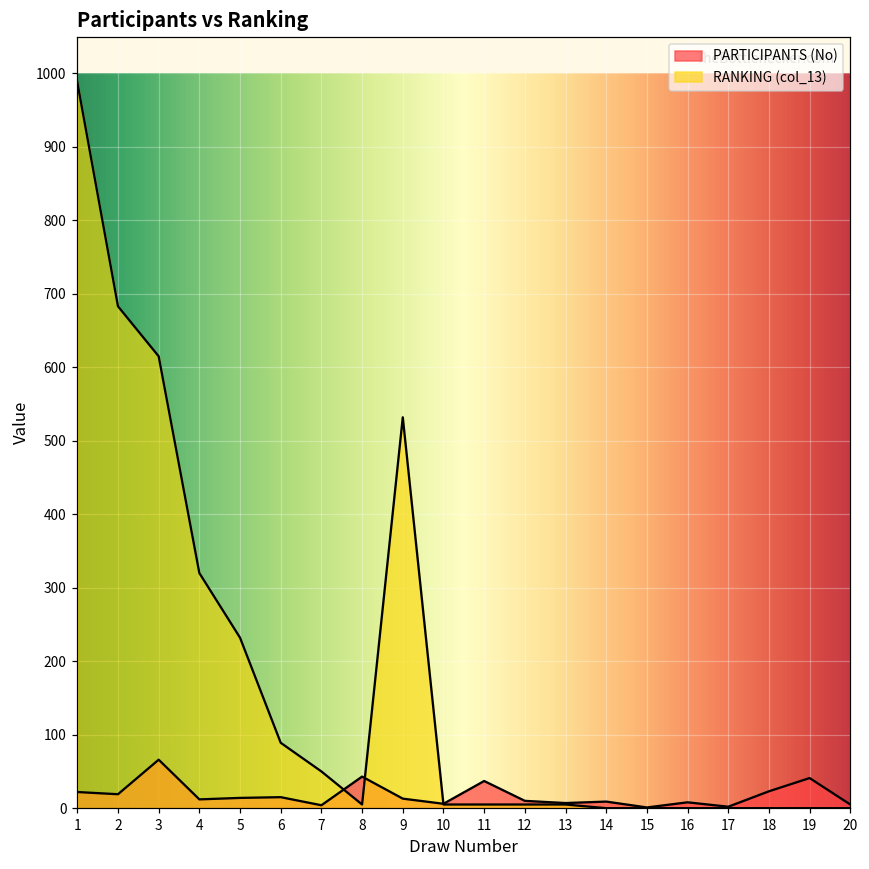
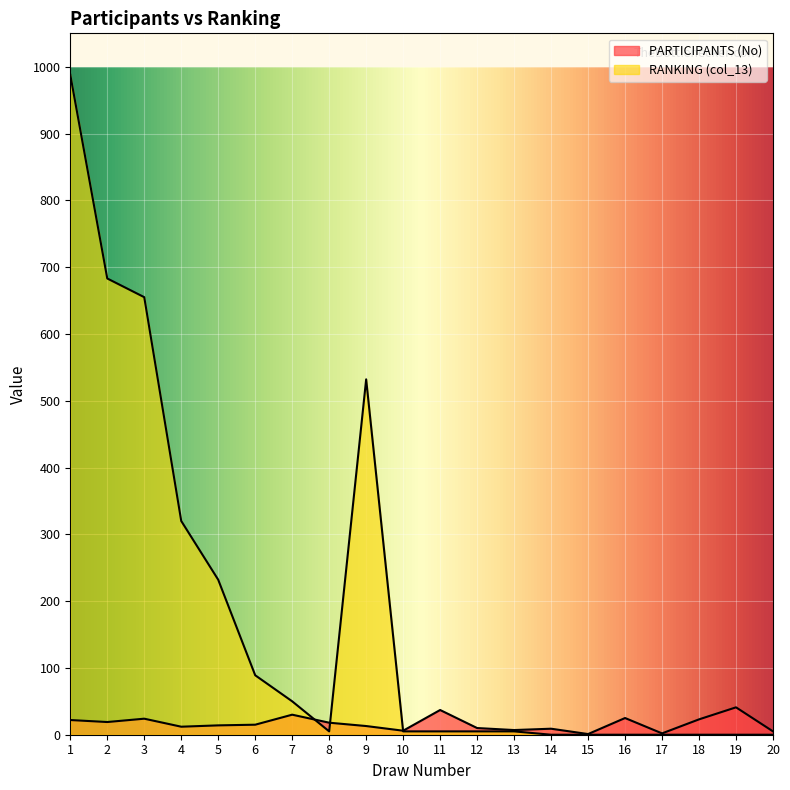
PARTICIPANTS (No), 3: 70 -> 20
RANKING (col_13), 3: 620 -> 660
PARTICIPANTS (No), 7: 0 -> 30
PARTICIPANTS (No), 8: 40 -> 20
PARTICIPANTS (No), 16: 10 -> 30
